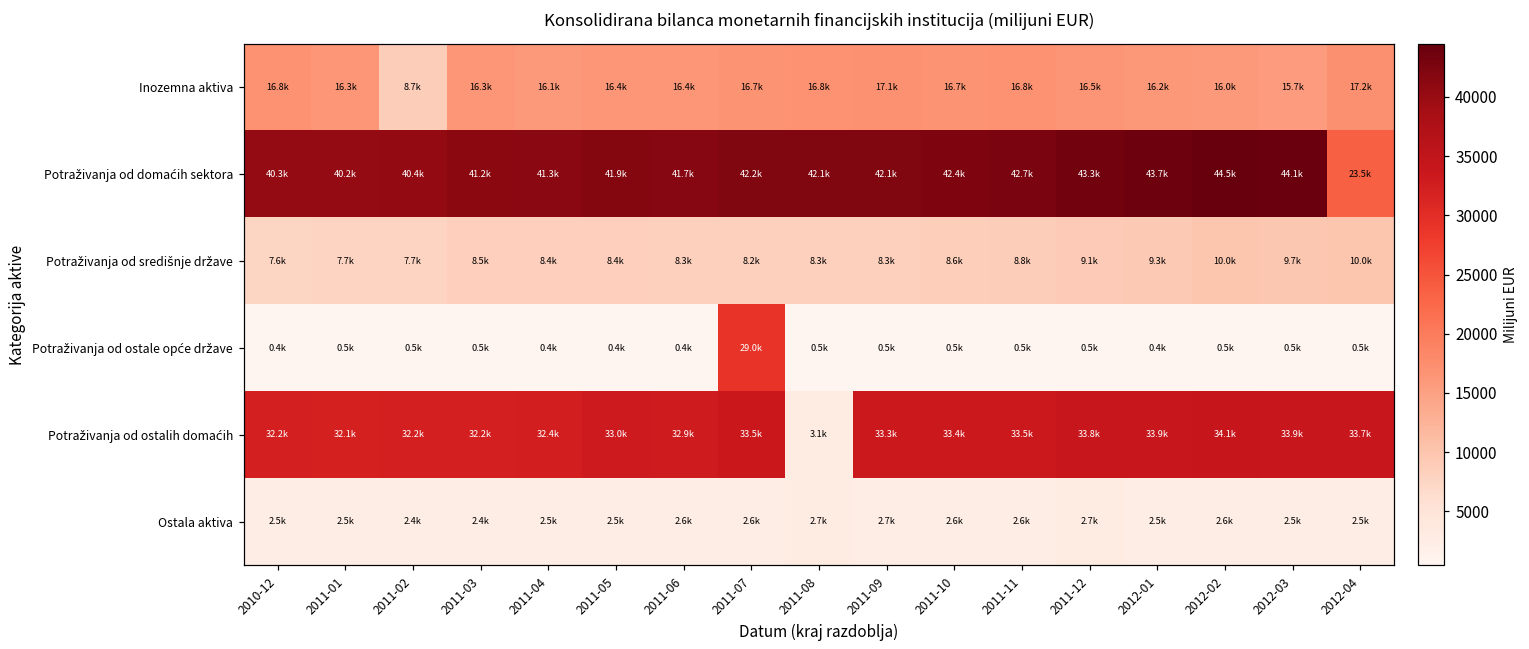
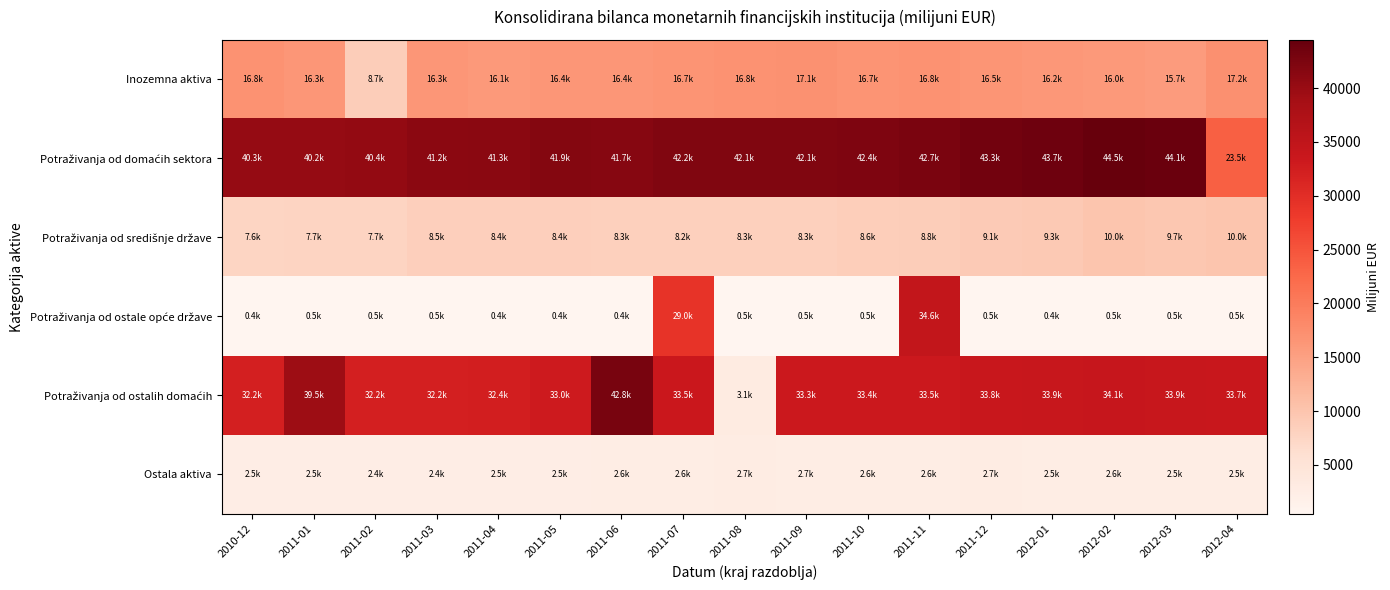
Potraživanja od ostale opće države, 2011-11: 0.5k -> 34.6k
Potraživanja od ostalih domaćih, 2011-01: 32.1k -> 39.5k
Potraživanja od ostalih domaćih, 2011-06: 32.9k -> 42.8k
